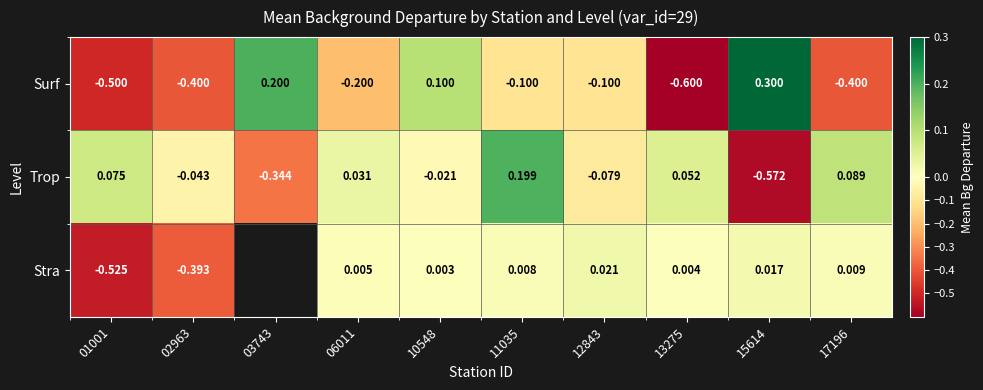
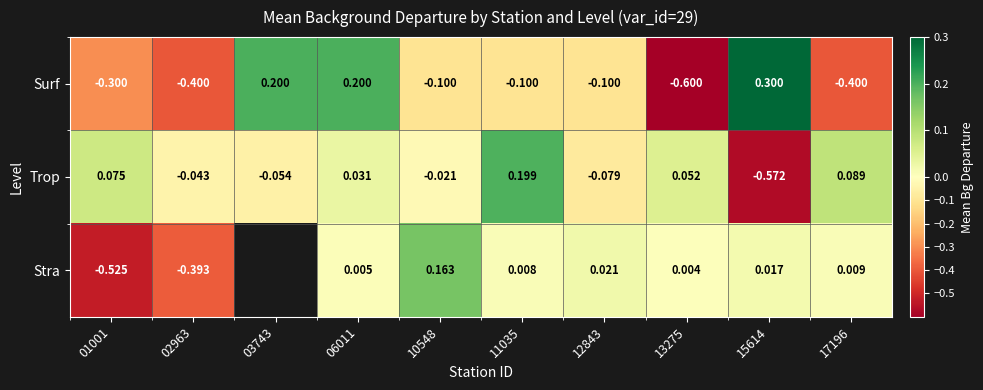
Surf, 01001: -0.500 -> -0.300
Surf, 06011: -0.200 -> 0.200
Surf, 10548: 0.100 -> -0.100
Trop, 03743: -0.344 -> -0.054
Stra, 10548: 0.003 -> 0.163
